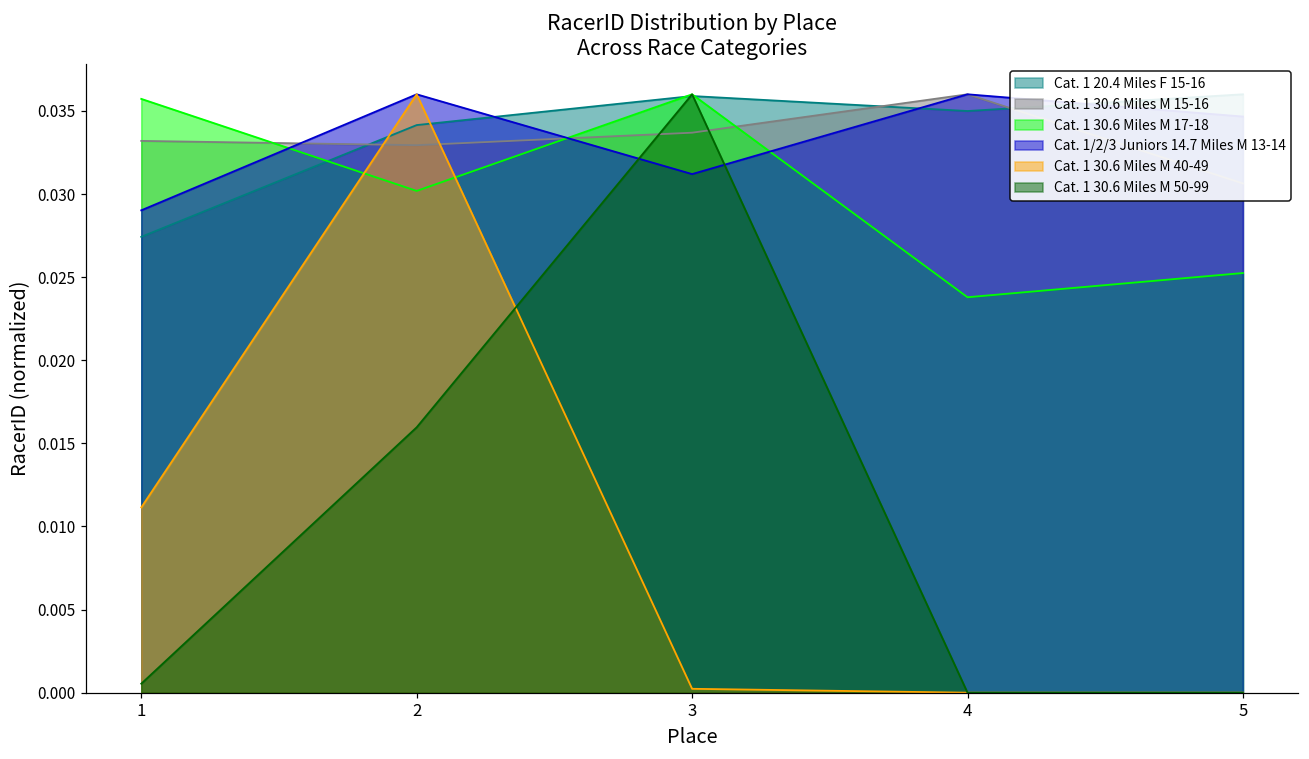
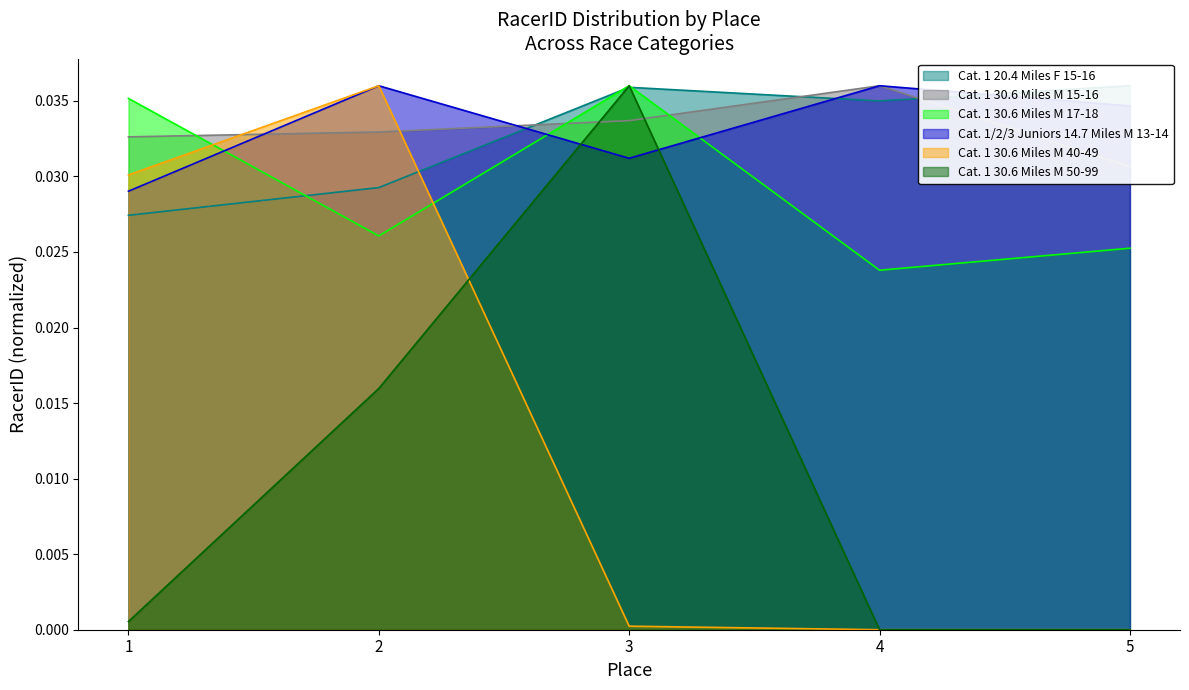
Cat. 1 30.6 Miles M 15-16, 1: 0.0332 -> 0.0326
Cat. 1 30.6 Miles M 17-18, 1: 0.0357 -> 0.0352
Cat. 1 30.6 Miles M 40-49, 1: 0.0111 -> 0.0301
Cat. 1 20.4 Miles F 15-16, 2: 0.0341 -> 0.0293
Cat. 1 30.6 Miles M 17-18, 2: 0.0302 -> 0.0261
